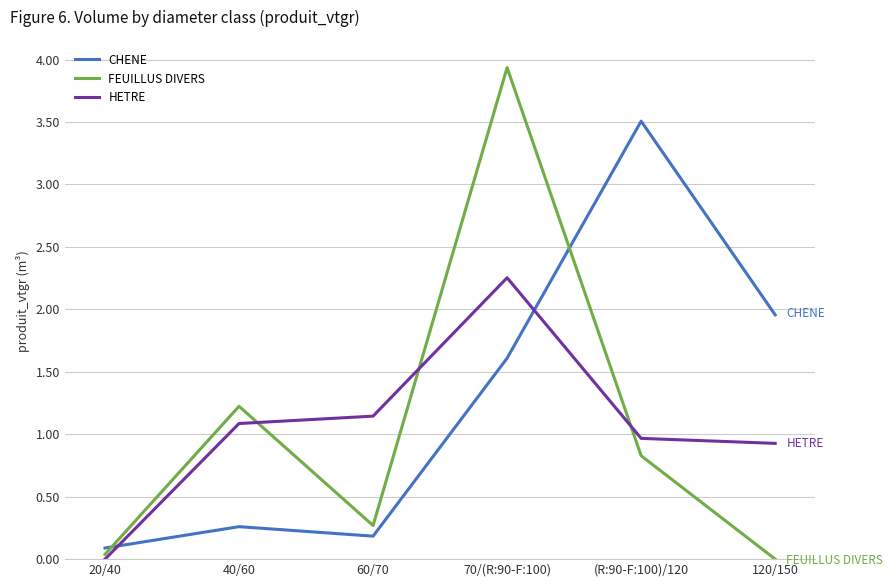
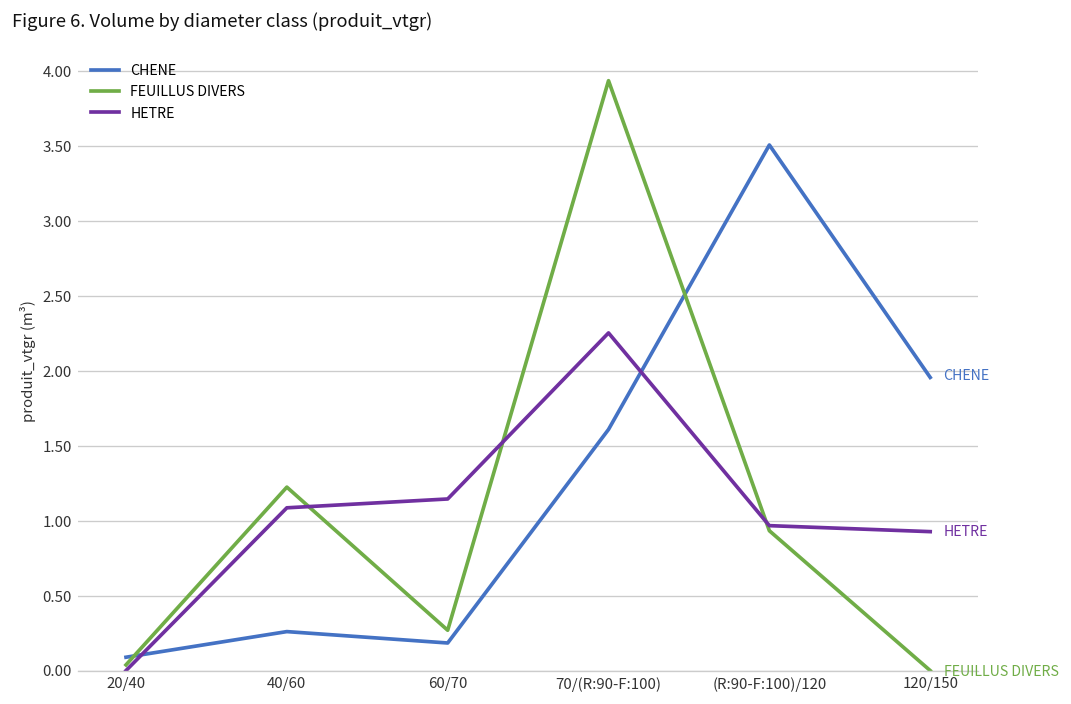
FEUILLUS DIVERS, (R:90-F:100)/120: 0.83 -> 0.93
